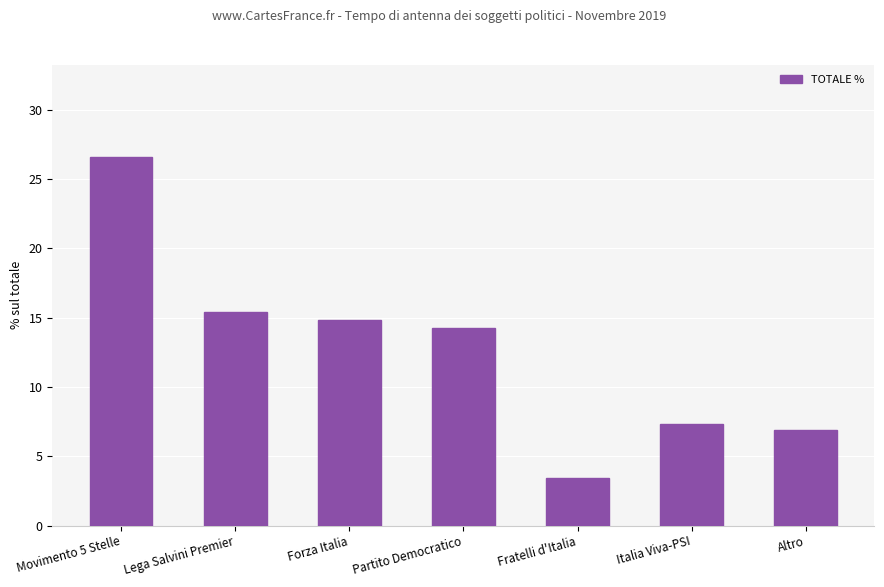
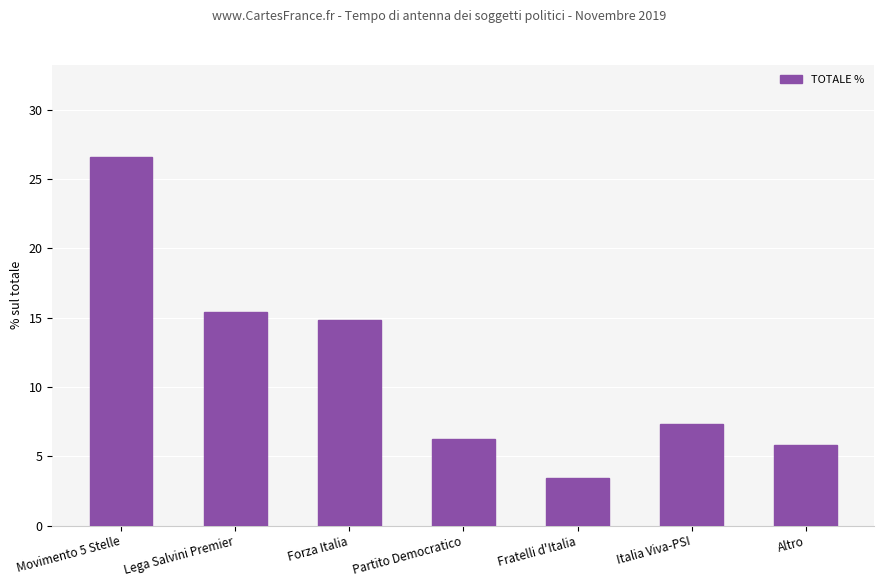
Partito Democratico: 14.3 -> 6.3
Altro: 6.9 -> 5.8
